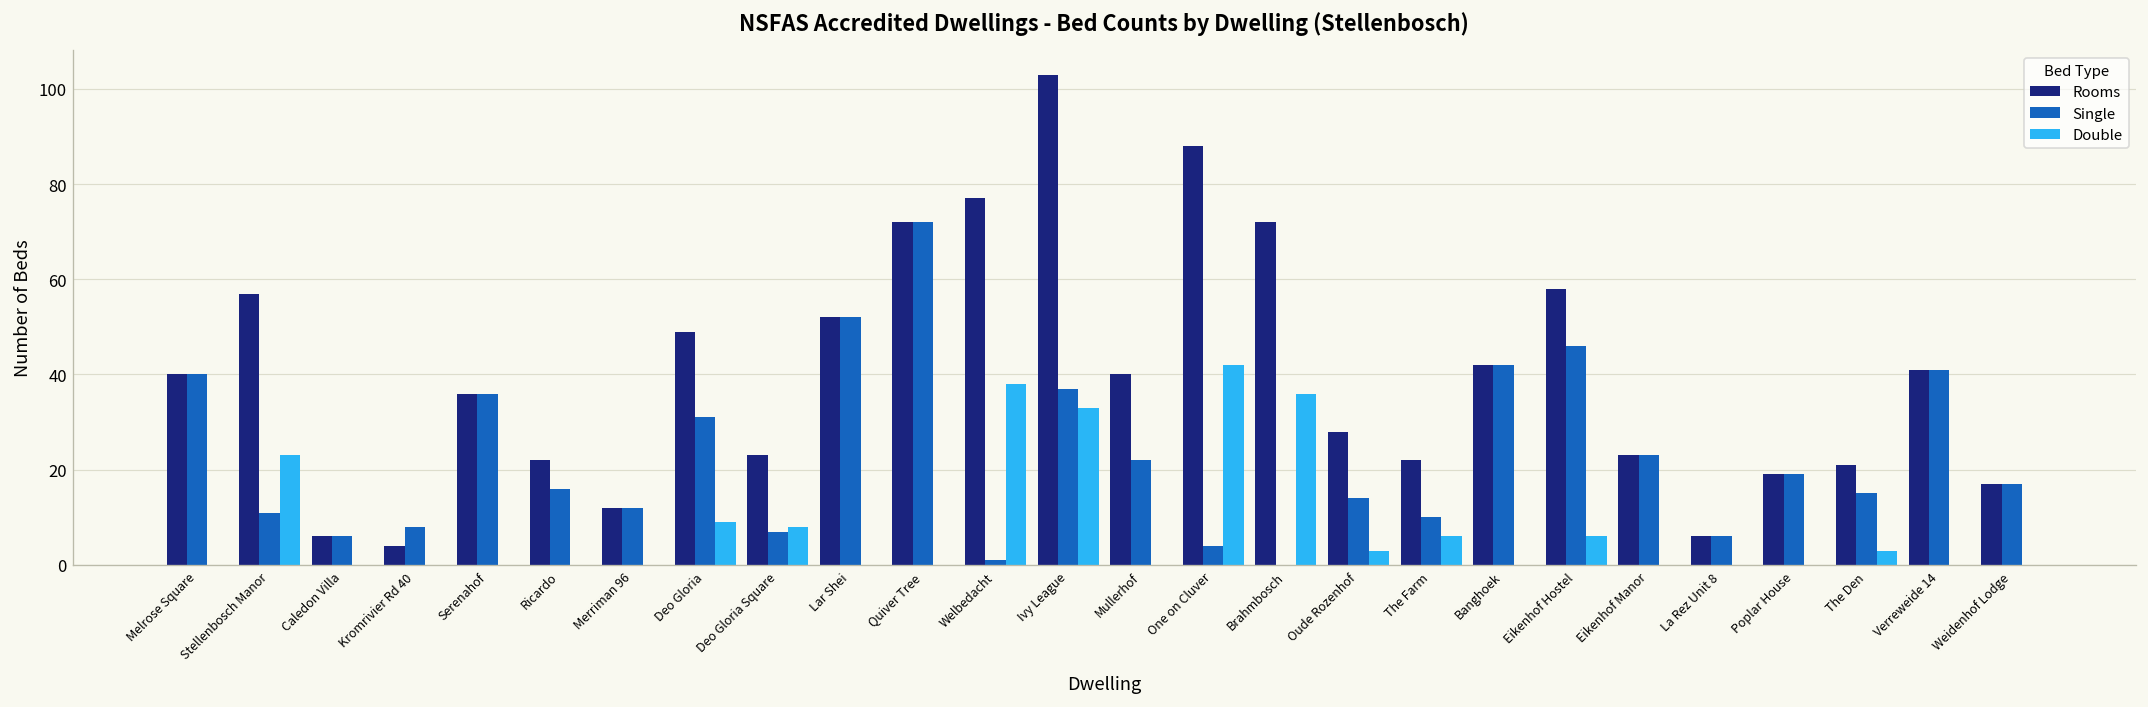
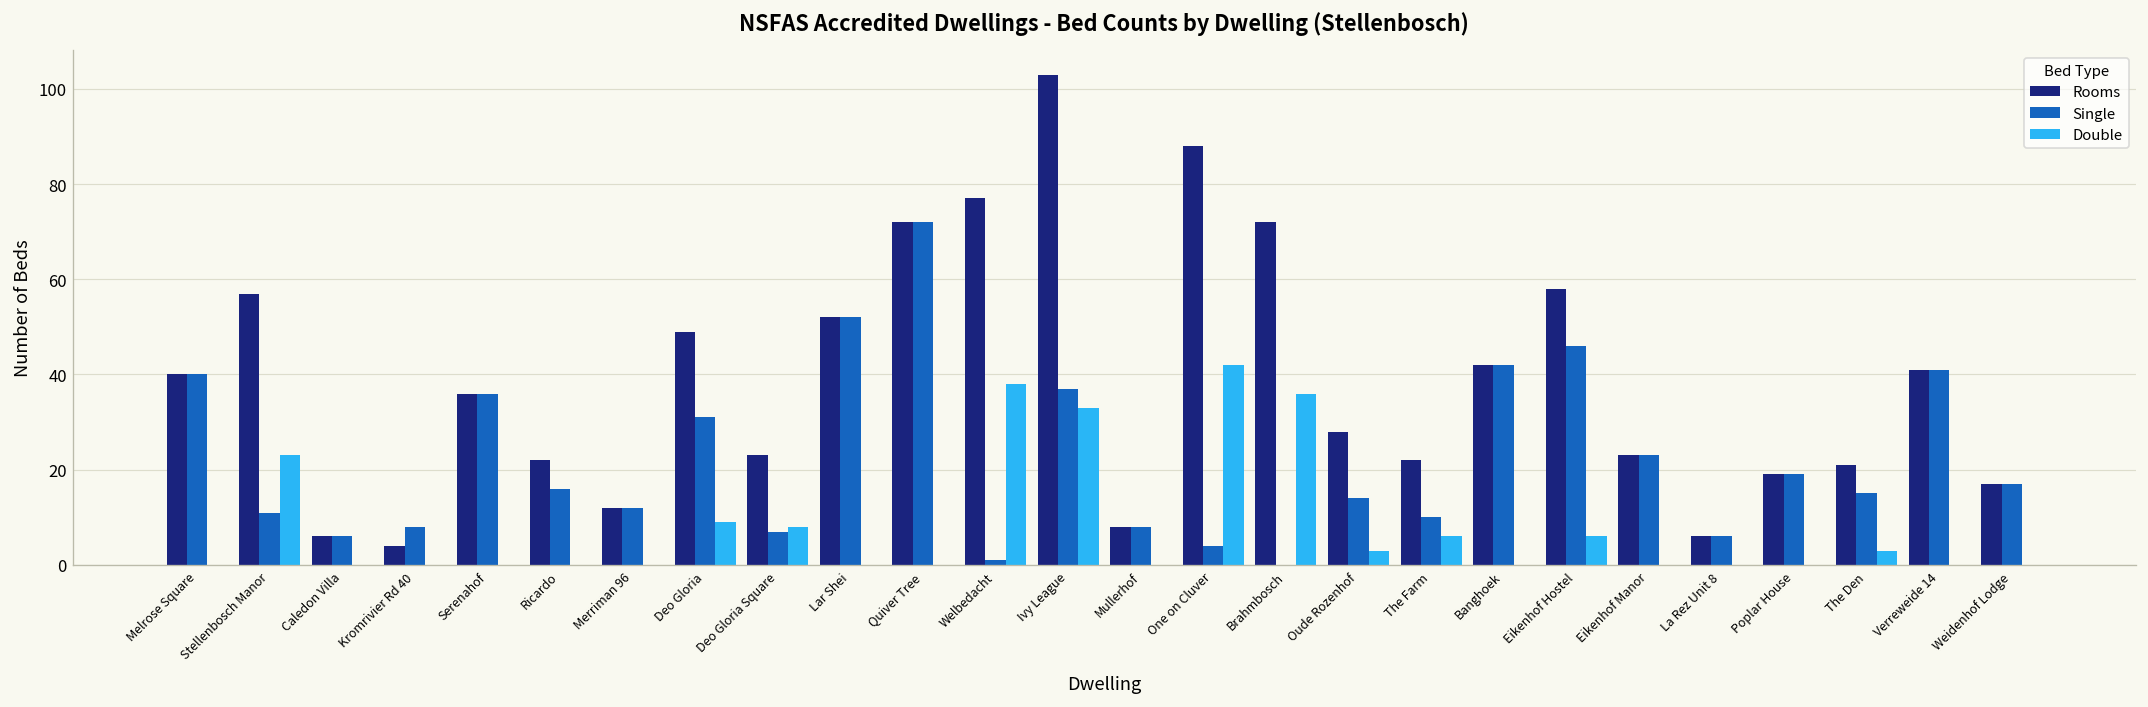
Rooms, Mullerhof: 40 -> 8
Single, Mullerhof: 22 -> 8
